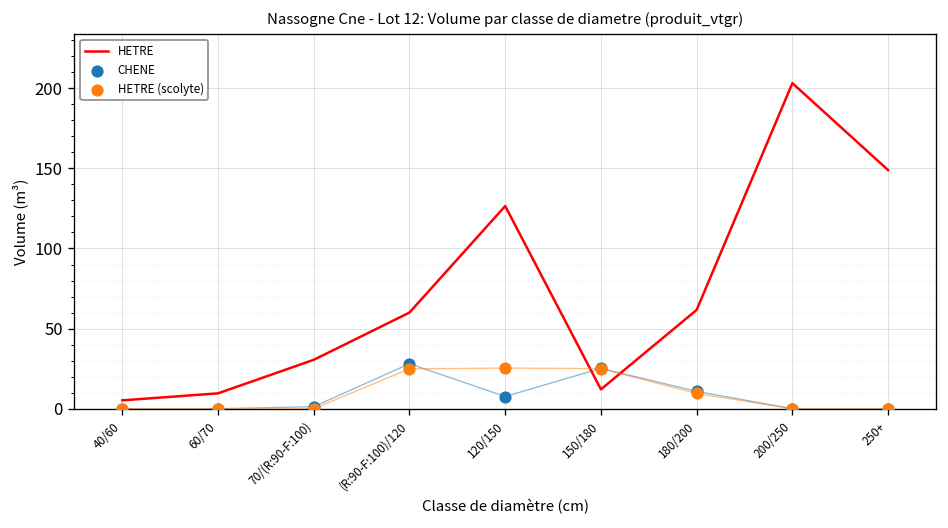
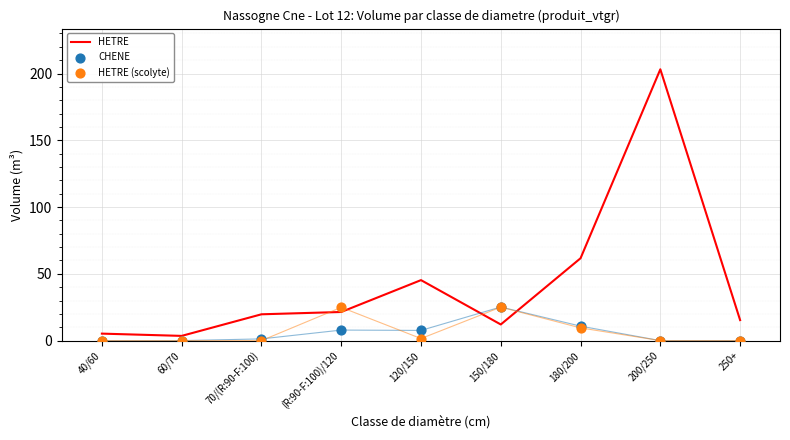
HETRE, 60/70: 10 -> 4
HETRE, 70/(R:90-F:100): 31 -> 20
HETRE, (R:90-F:100)/120: 60 -> 21
CHENE, (R:90-F:100)/120: 28 -> 8
HETRE, 120/150: 127 -> 45
HETRE (scolyte), 120/150: 25 -> 2
HETRE, 250+: 149 -> 15
